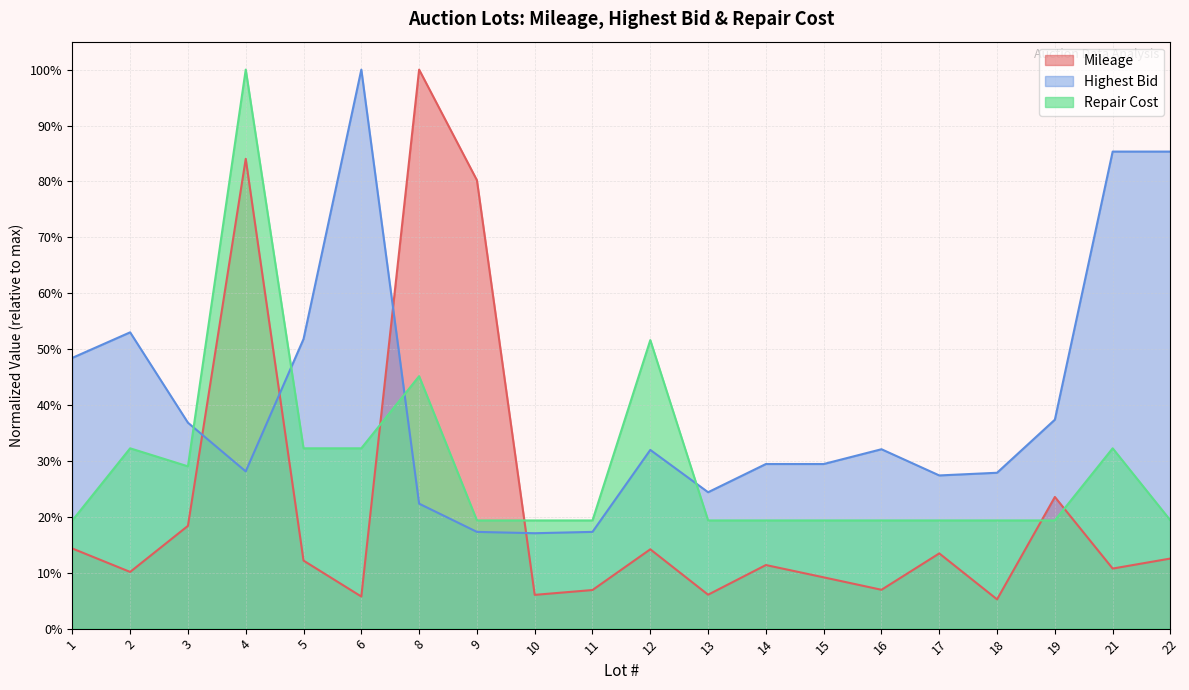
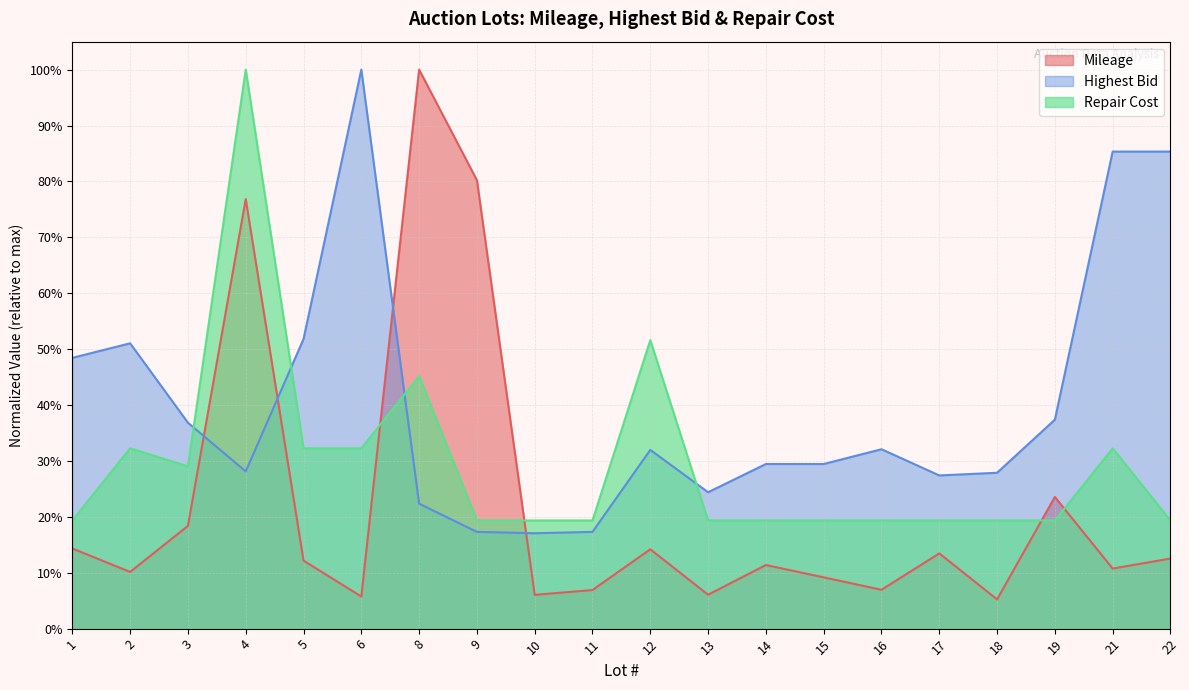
Highest Bid, 2: 53% -> 51%
Mileage, 4: 84% -> 77%
